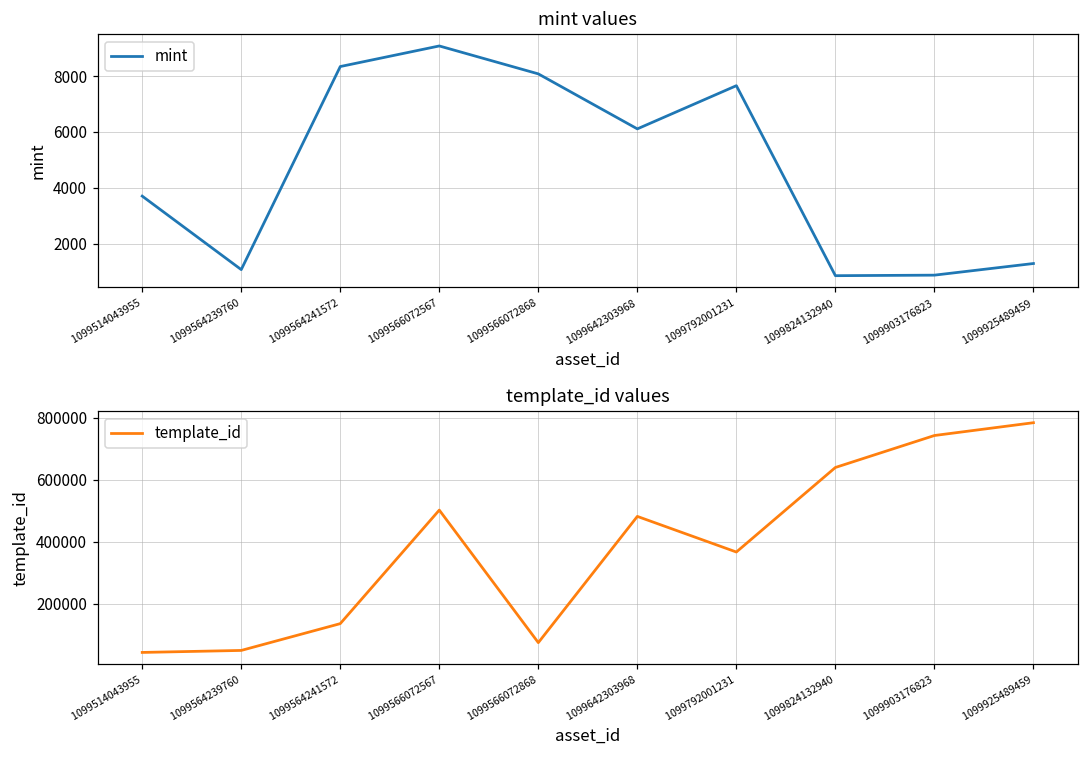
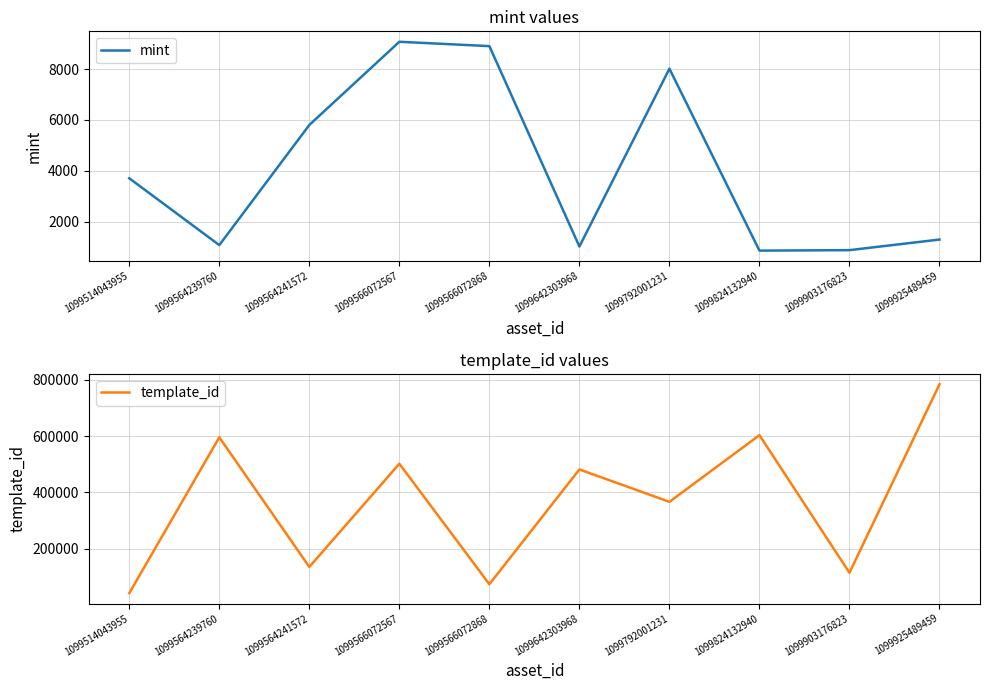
mint values, 1099564241572: 8300 -> 5800
mint values, 1099566072868: 8100 -> 8900
mint values, 1099642303968: 6100 -> 1000
mint values, 1099792001231: 7700 -> 8000
template_id values, 1099564239760: 50000 -> 600000
template_id values, 1099824132940: 640000 -> 600000
template_id values, 1099903176823: 740000 -> 110000
